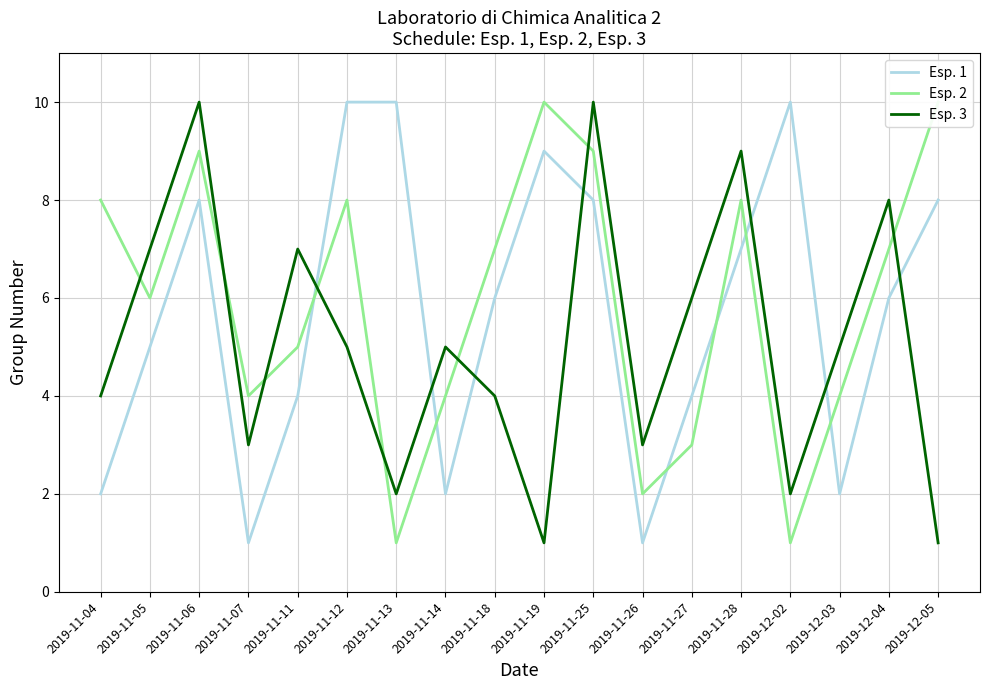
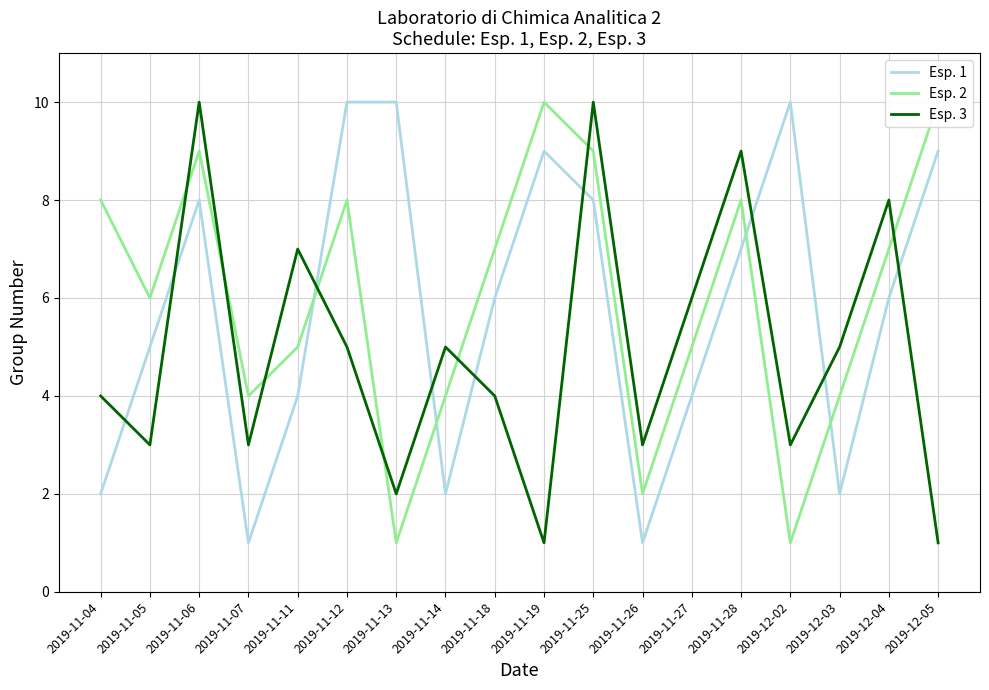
Esp. 3, 2019-11-05: 7 -> 3
Esp. 2, 2019-11-27: 3 -> 5
Esp. 3, 2019-12-02: 2 -> 3
Esp. 1, 2019-12-05: 8 -> 9
